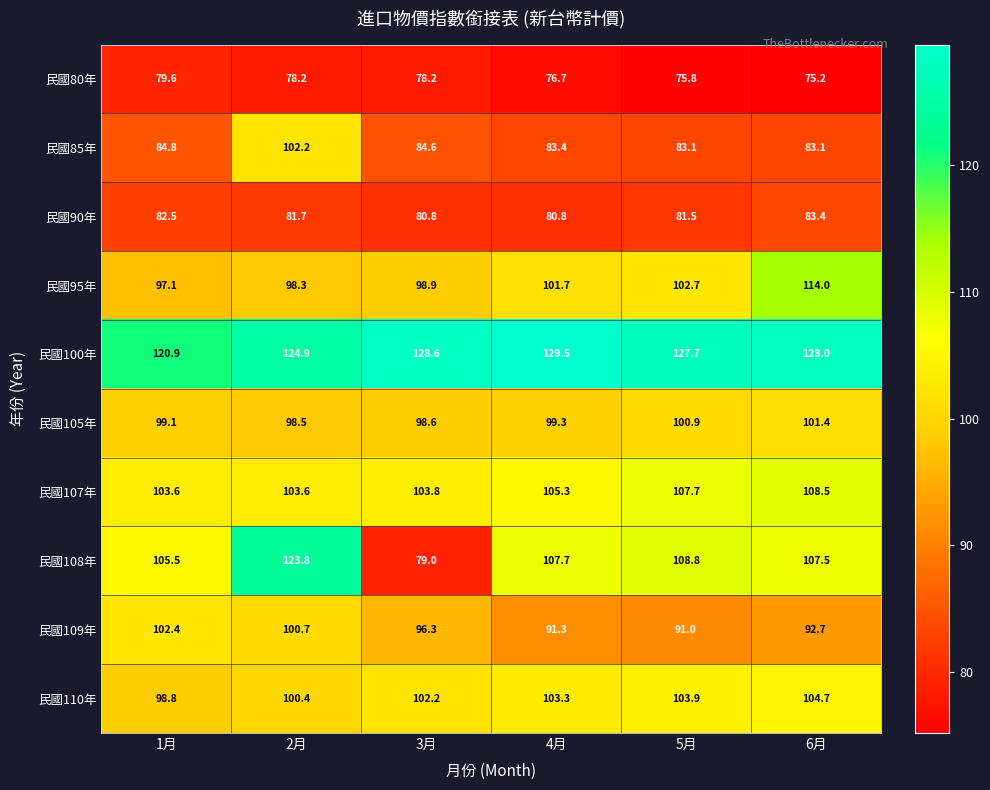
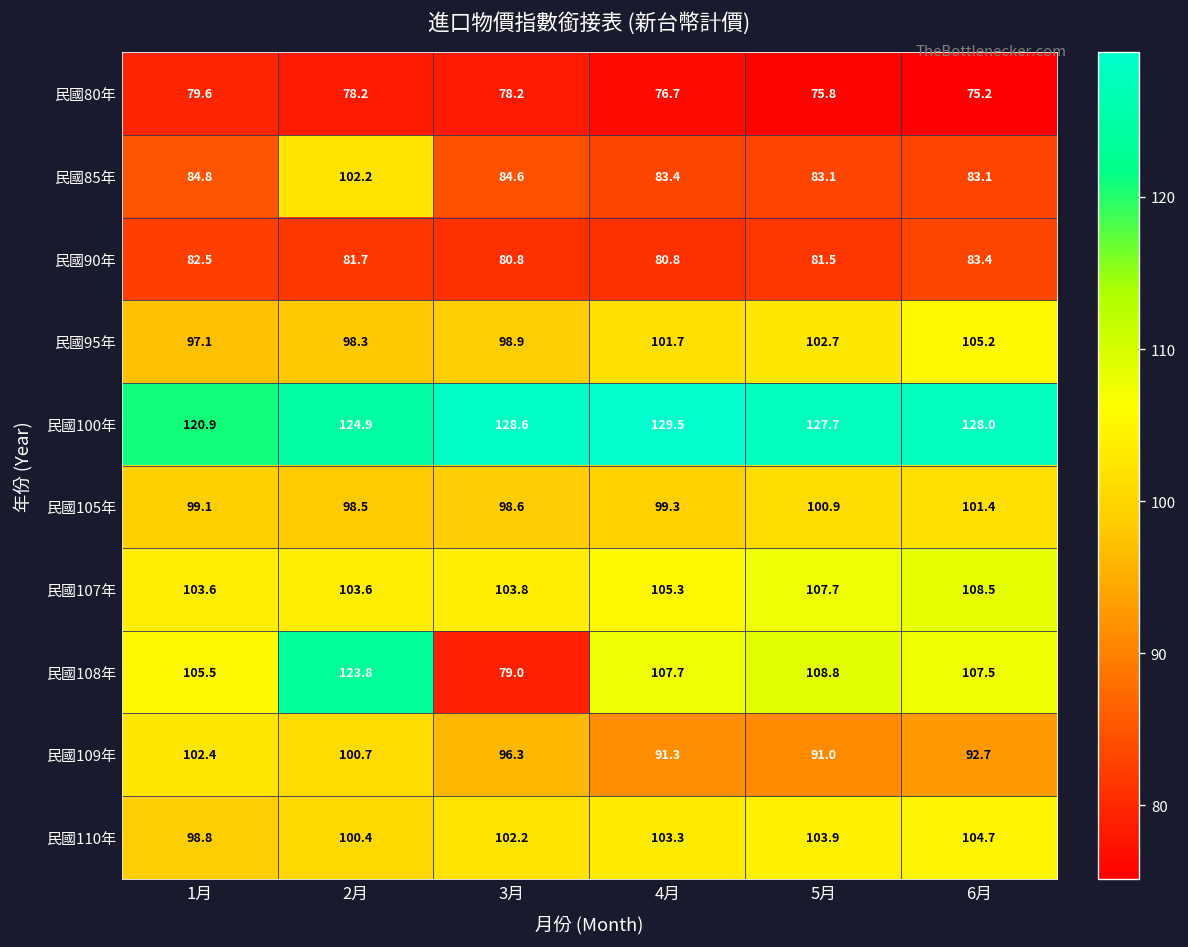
民國95年, 6月: 114.0 -> 105.2
